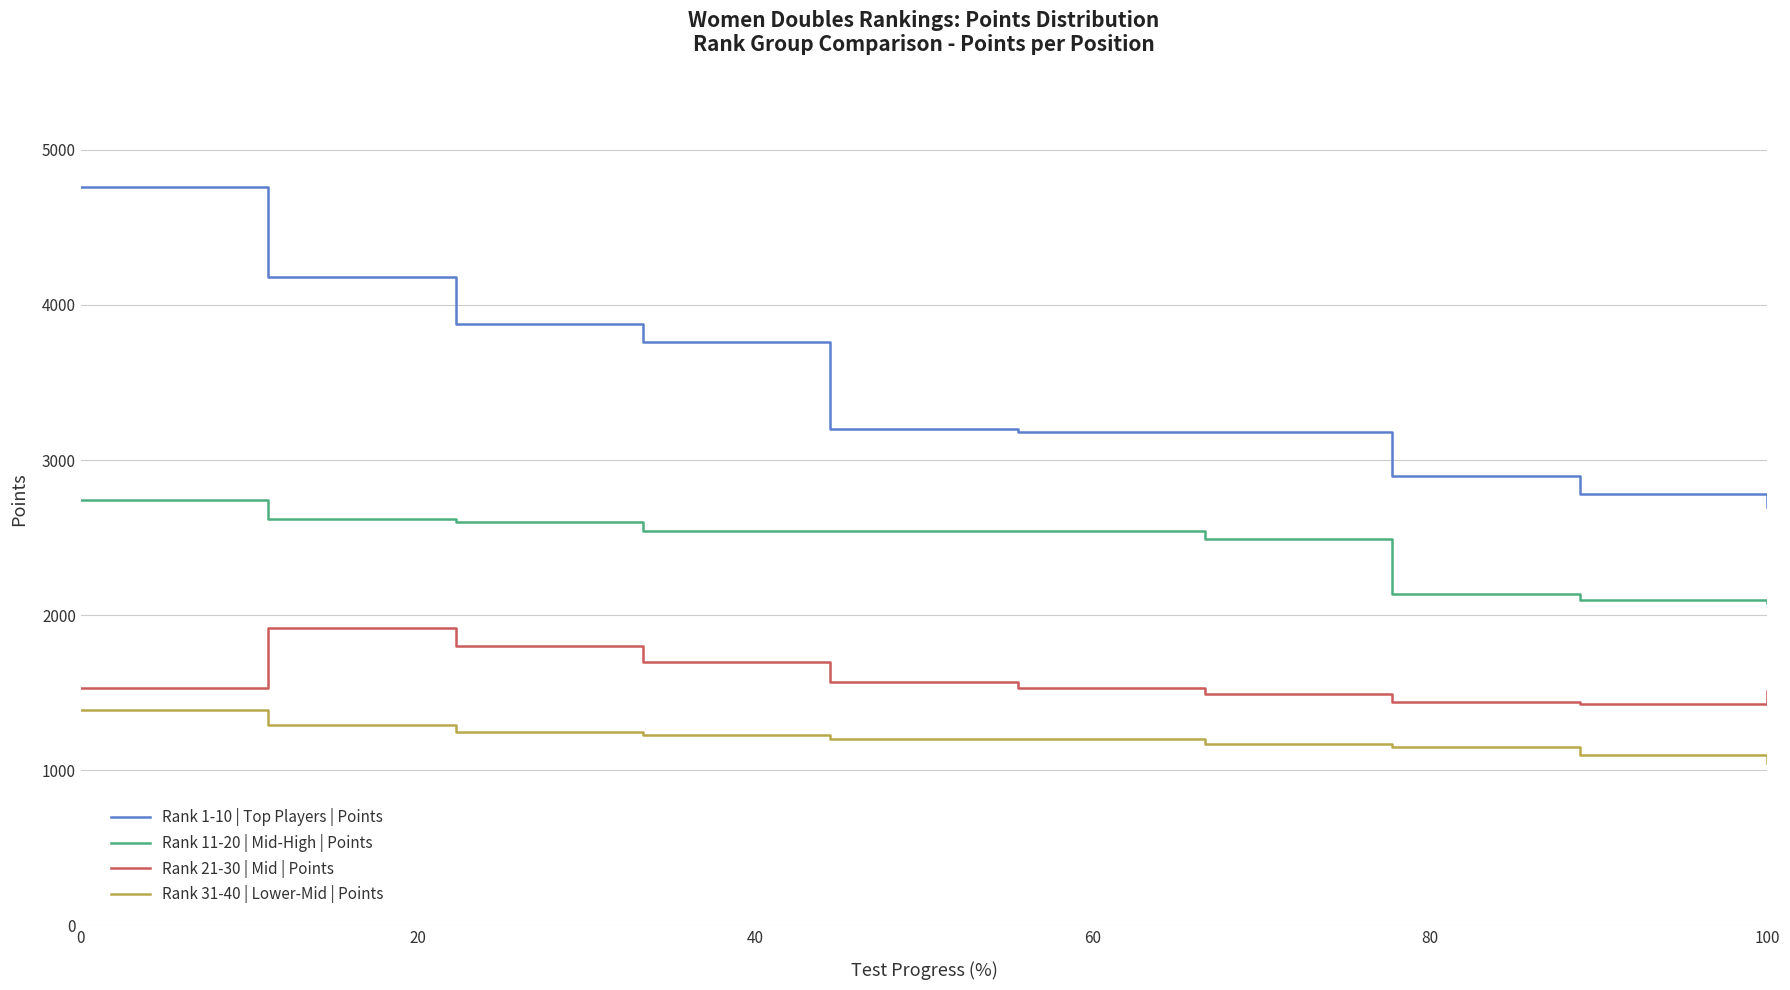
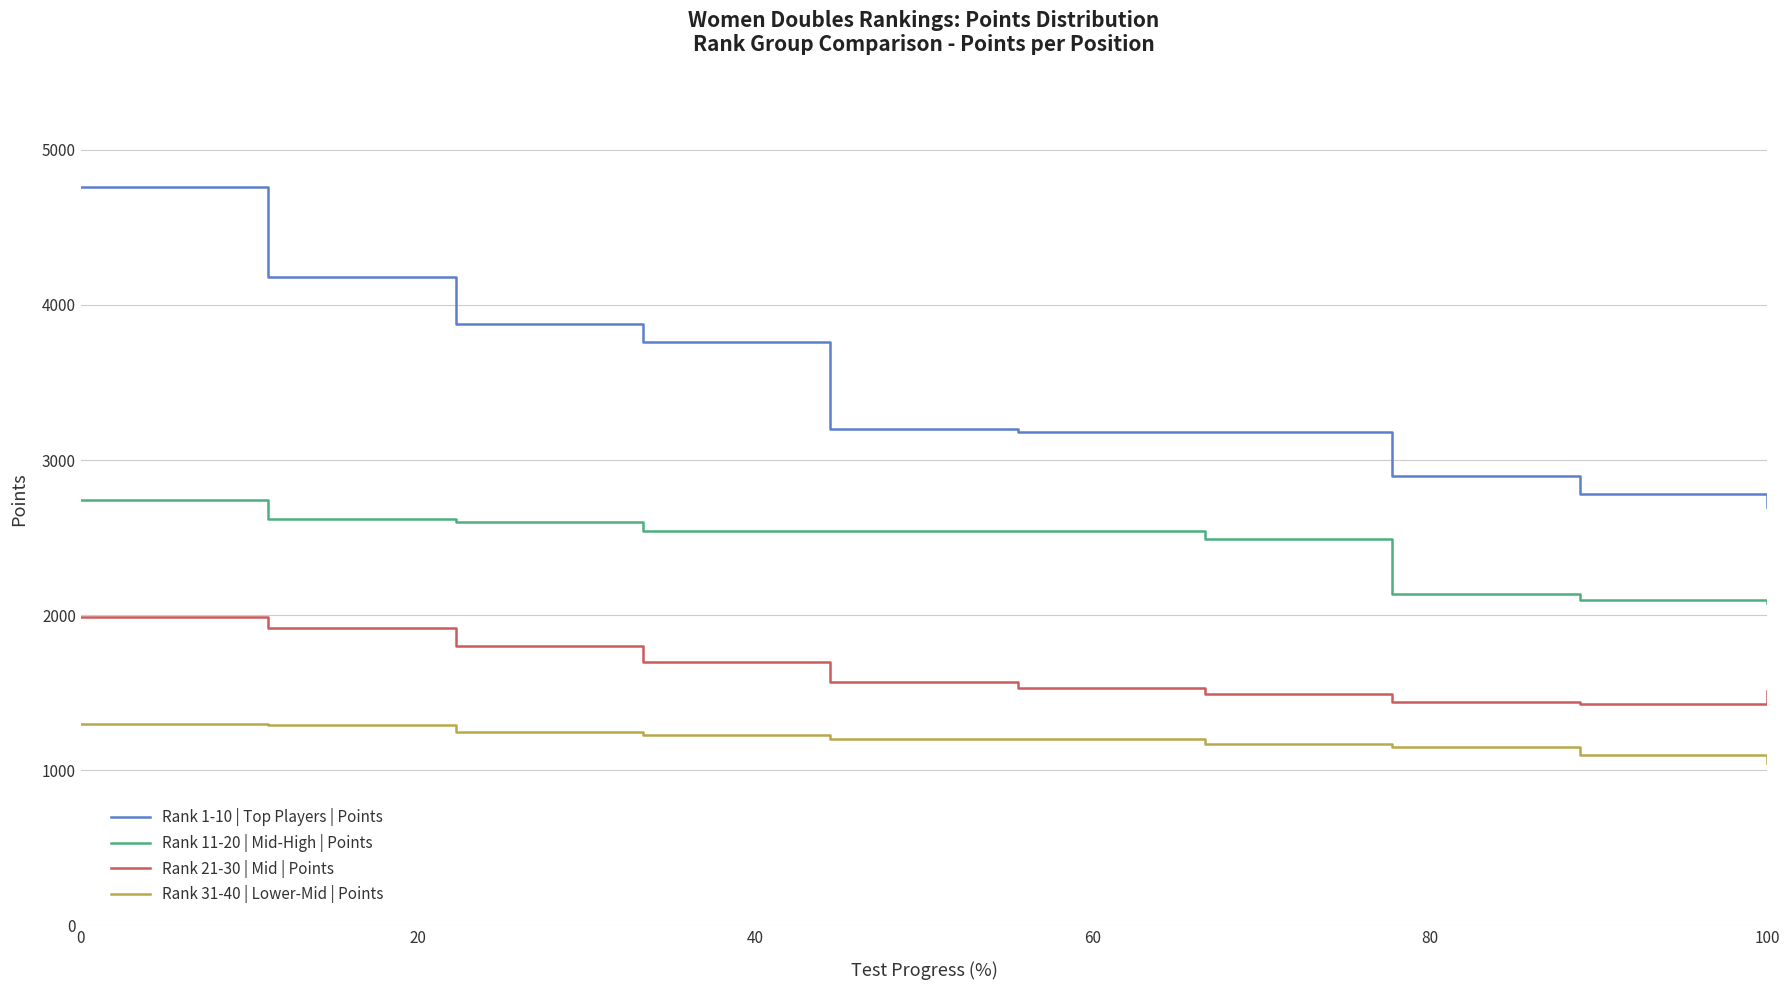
Rank 21-30 | Mid | Points, 0: 1530 -> 1990
Rank 31-40 | Lower-Mid | Points, 0: 1390 -> 1300
